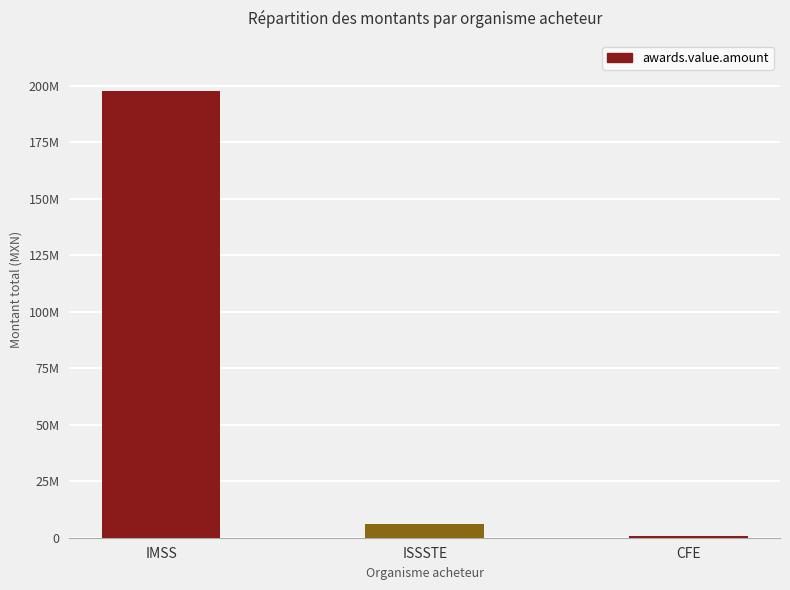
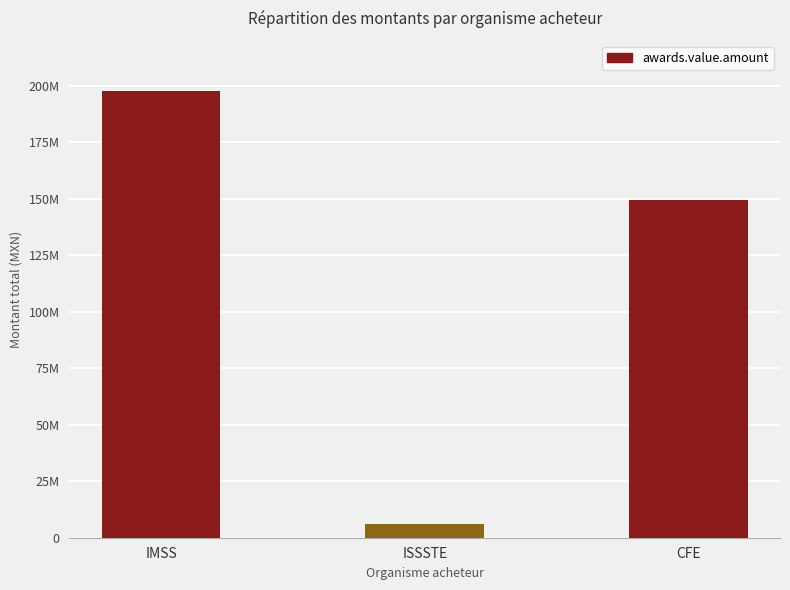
CFE: 1000000 -> 149000000
